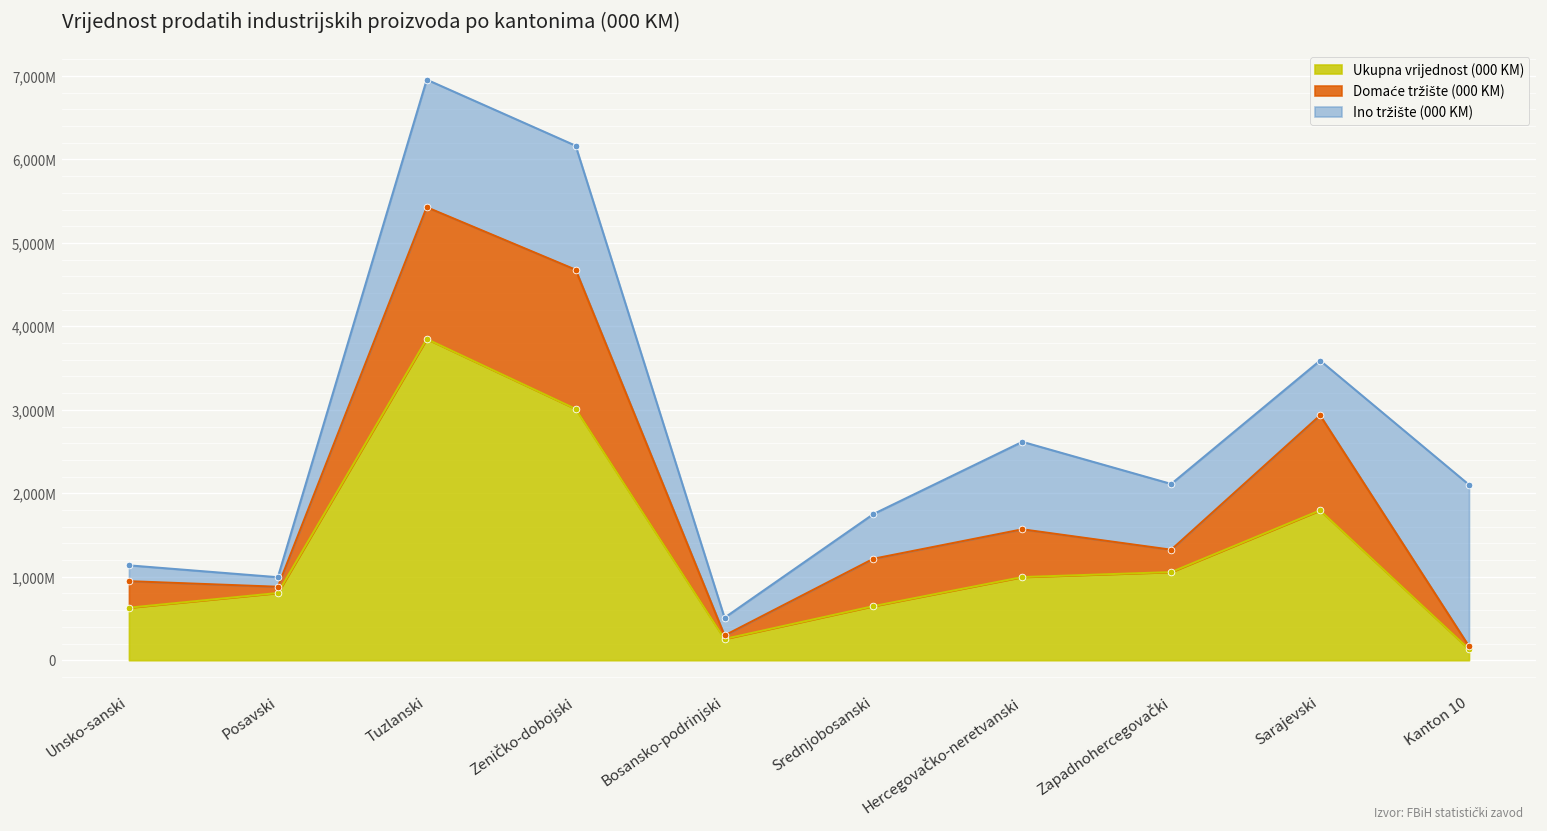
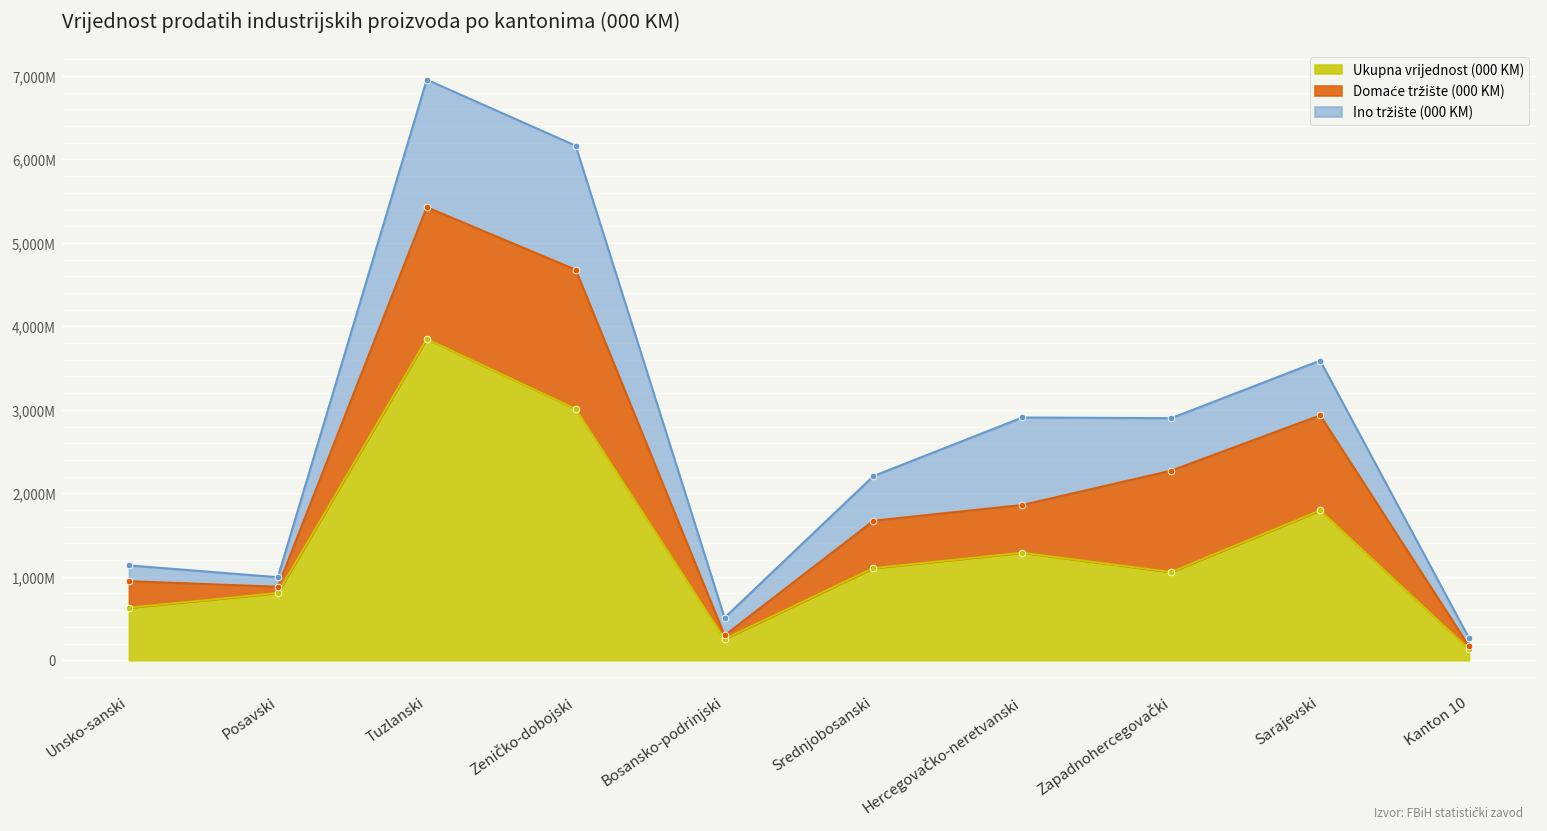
Ukupna vrijednost (000 KM), Srednjobosanski: 600,000,000 -> 1,100,000,000
Ukupna vrijednost (000 KM), Hercegovačko-neretvanski: 1,000,000,000 -> 1,300,000,000
Domaće tržište (000 KM), Zapadnohercegovački: 300,000,000 -> 1,200,000,000
Ino tržište (000 KM), Zapadnohercegovački: 800,000,000 -> 600,000,000
Ino tržište (000 KM), Kanton 10: 1,900,000,000 -> 100,000,000
